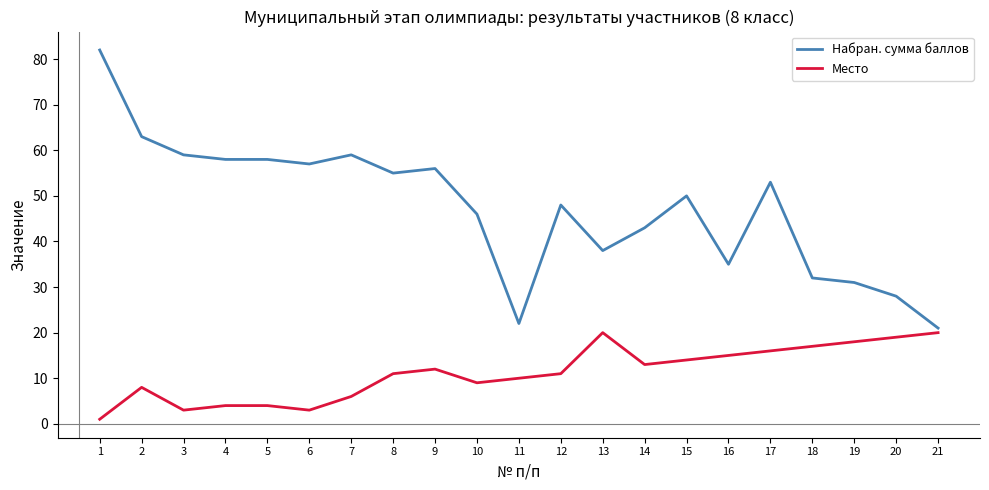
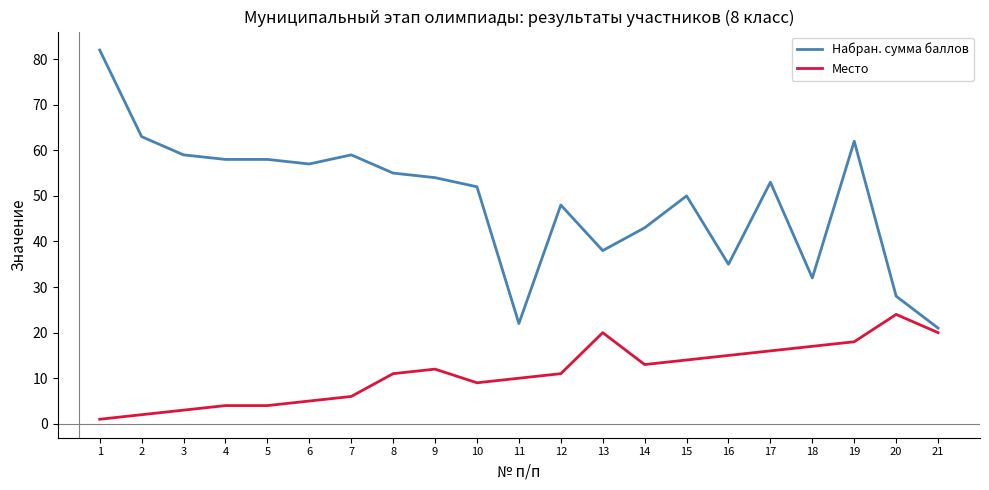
Место, 2: 8 -> 2
Место, 6: 3 -> 5
Набран. сумма баллов, 9: 56 -> 54
Набран. сумма баллов, 10: 46 -> 52
Набран. сумма баллов, 19: 31 -> 62
Место, 20: 19 -> 24
